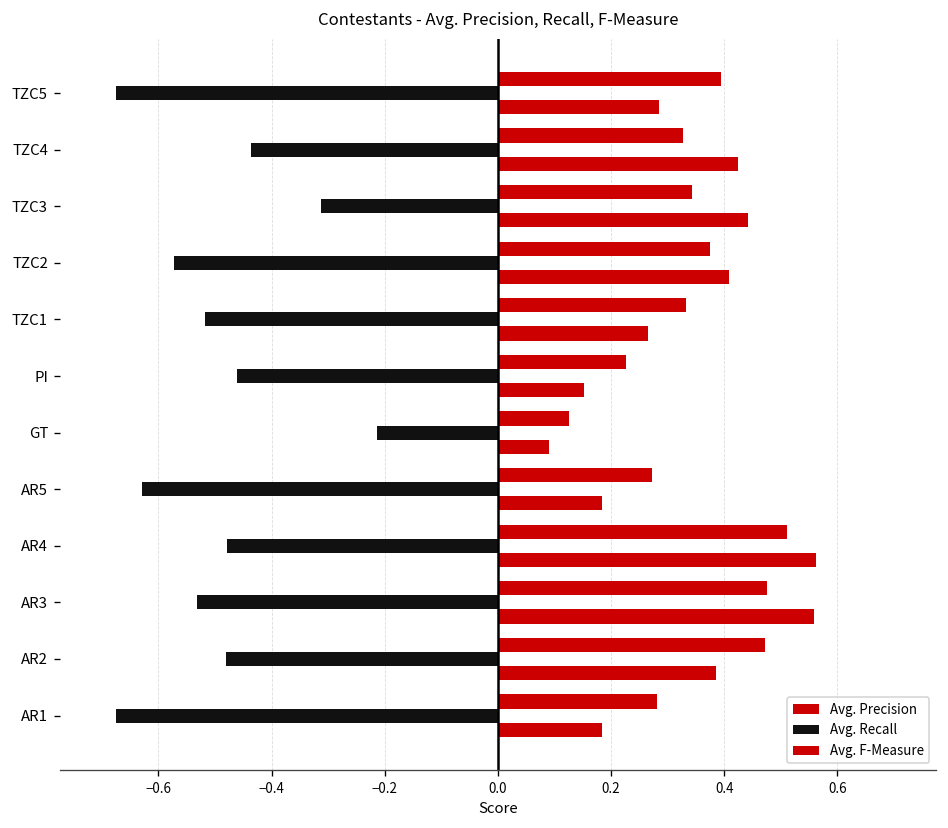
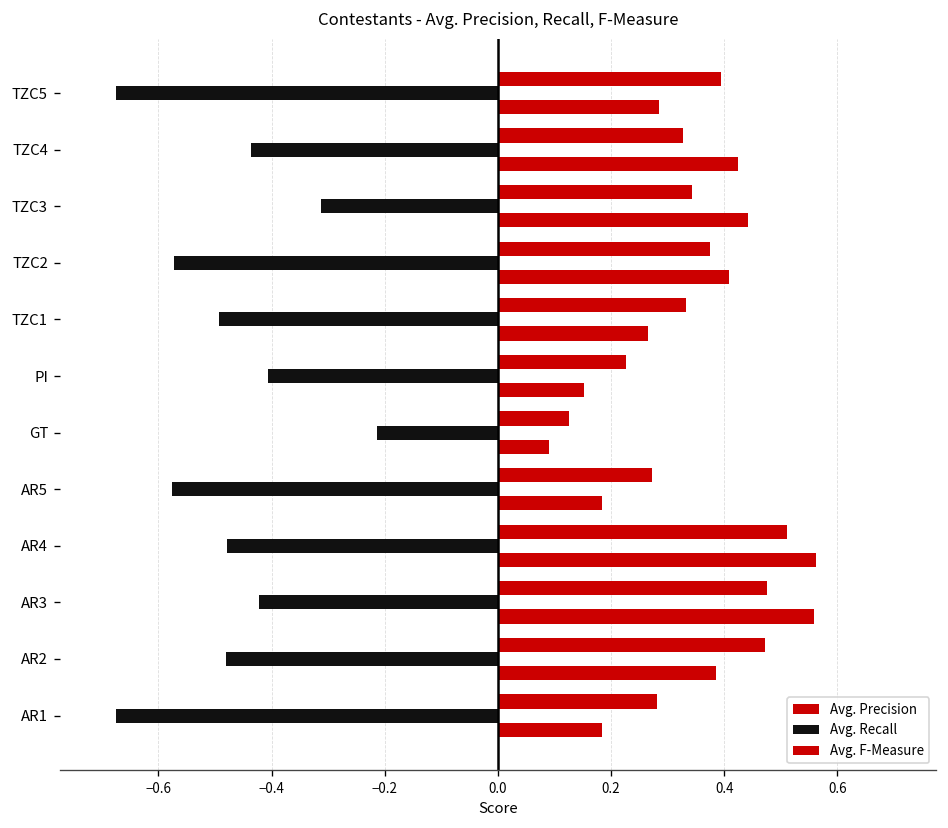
Avg. Recall, TZC1: -0.52 -> -0.49
Avg. Recall, PI: -0.46 -> -0.41
Avg. Recall, AR5: -0.63 -> -0.58
Avg. Recall, AR3: -0.53 -> -0.42
